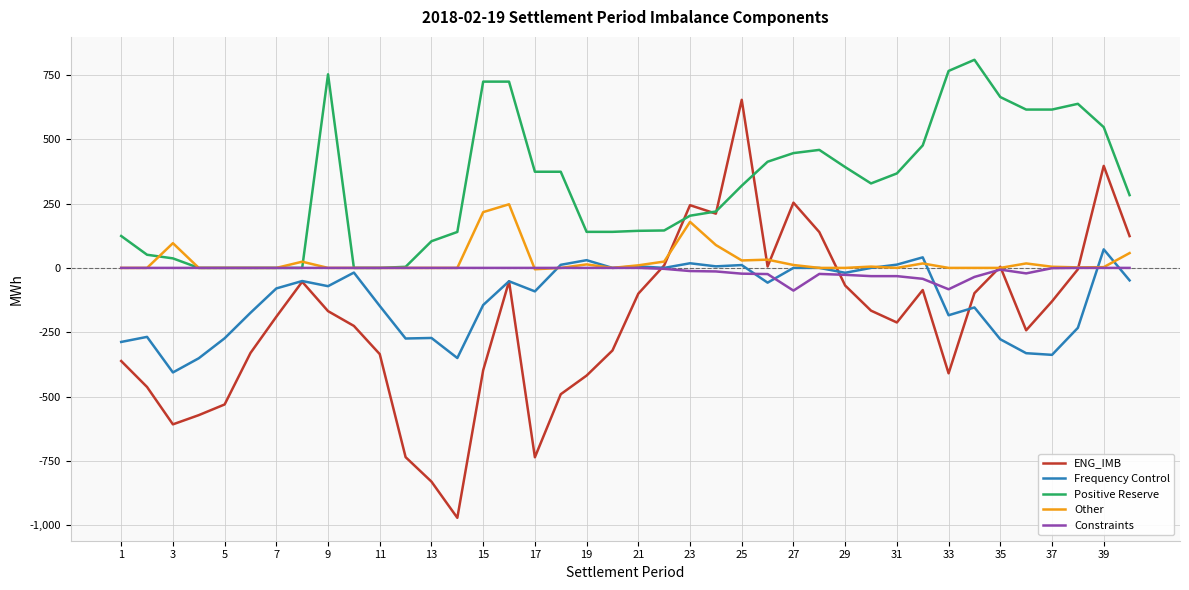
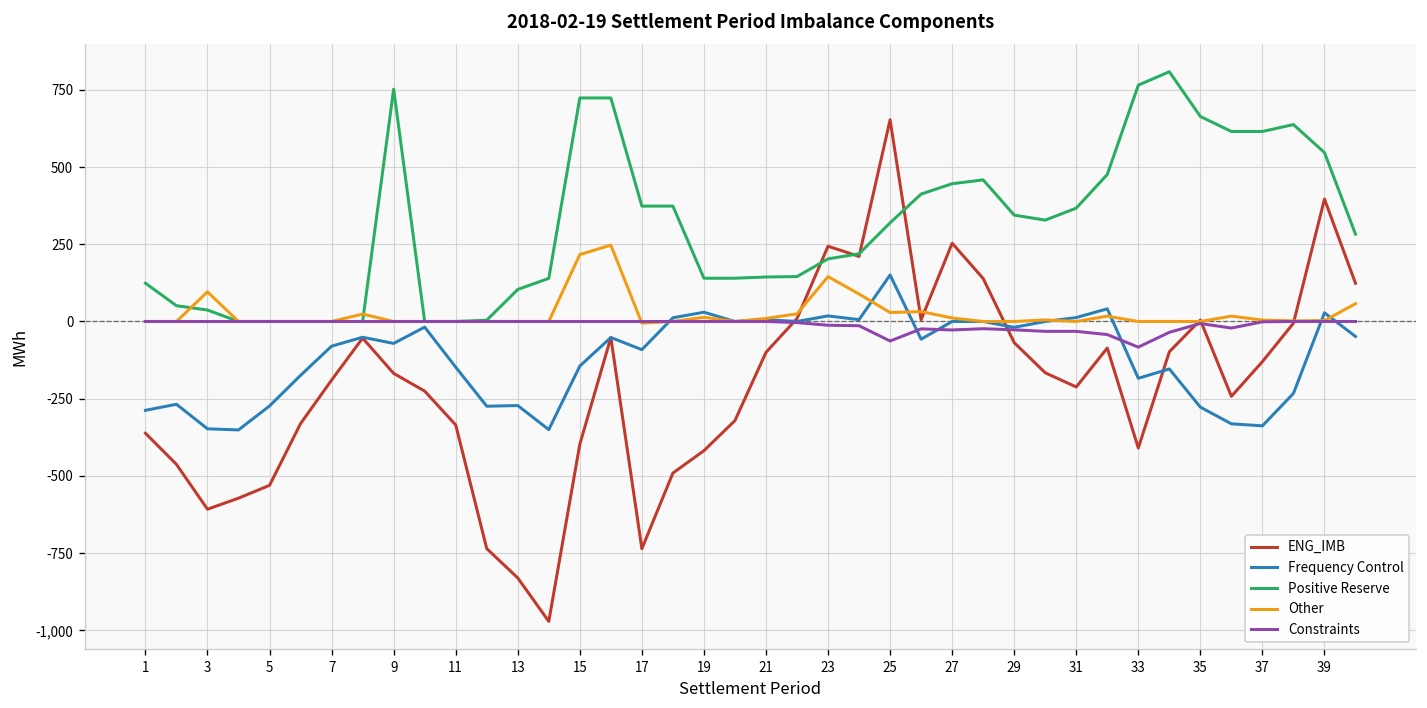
Frequency Control, 3: -410 -> -350
Other, 23: 180 -> 150
Frequency Control, 25: 10 -> 150
Constraints, 25: -20 -> -60
Constraints, 27: -90 -> -30
Positive Reserve, 29: 390 -> 340
Frequency Control, 39: 70 -> 30
